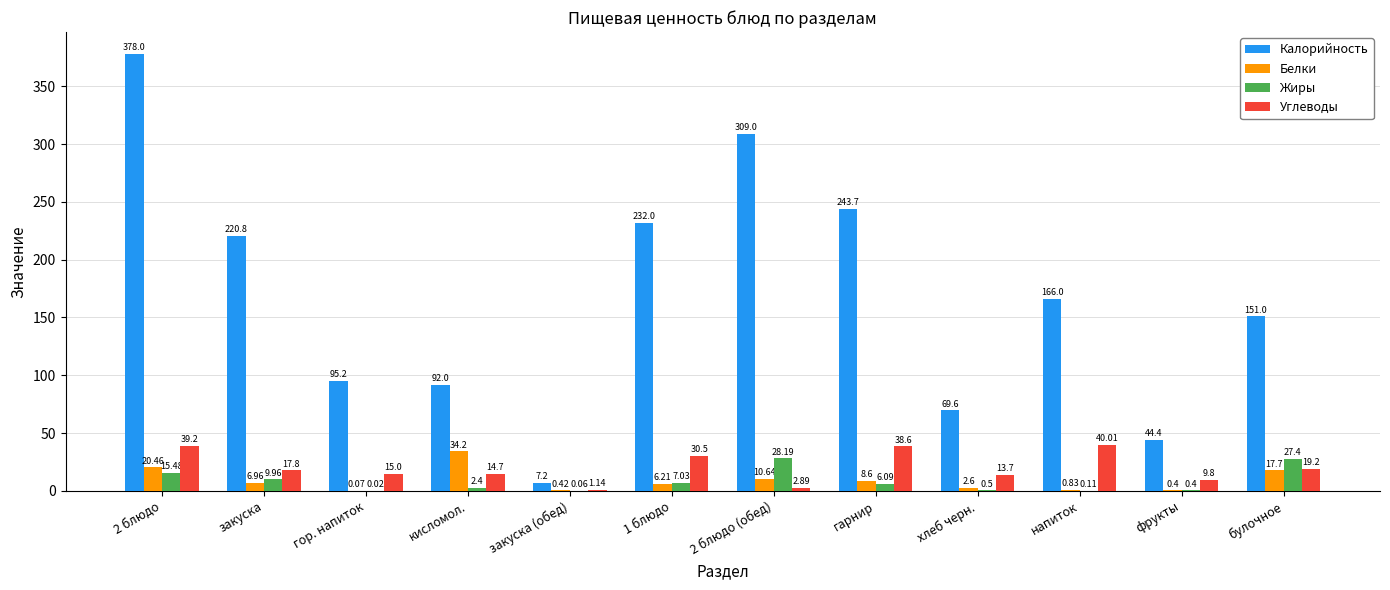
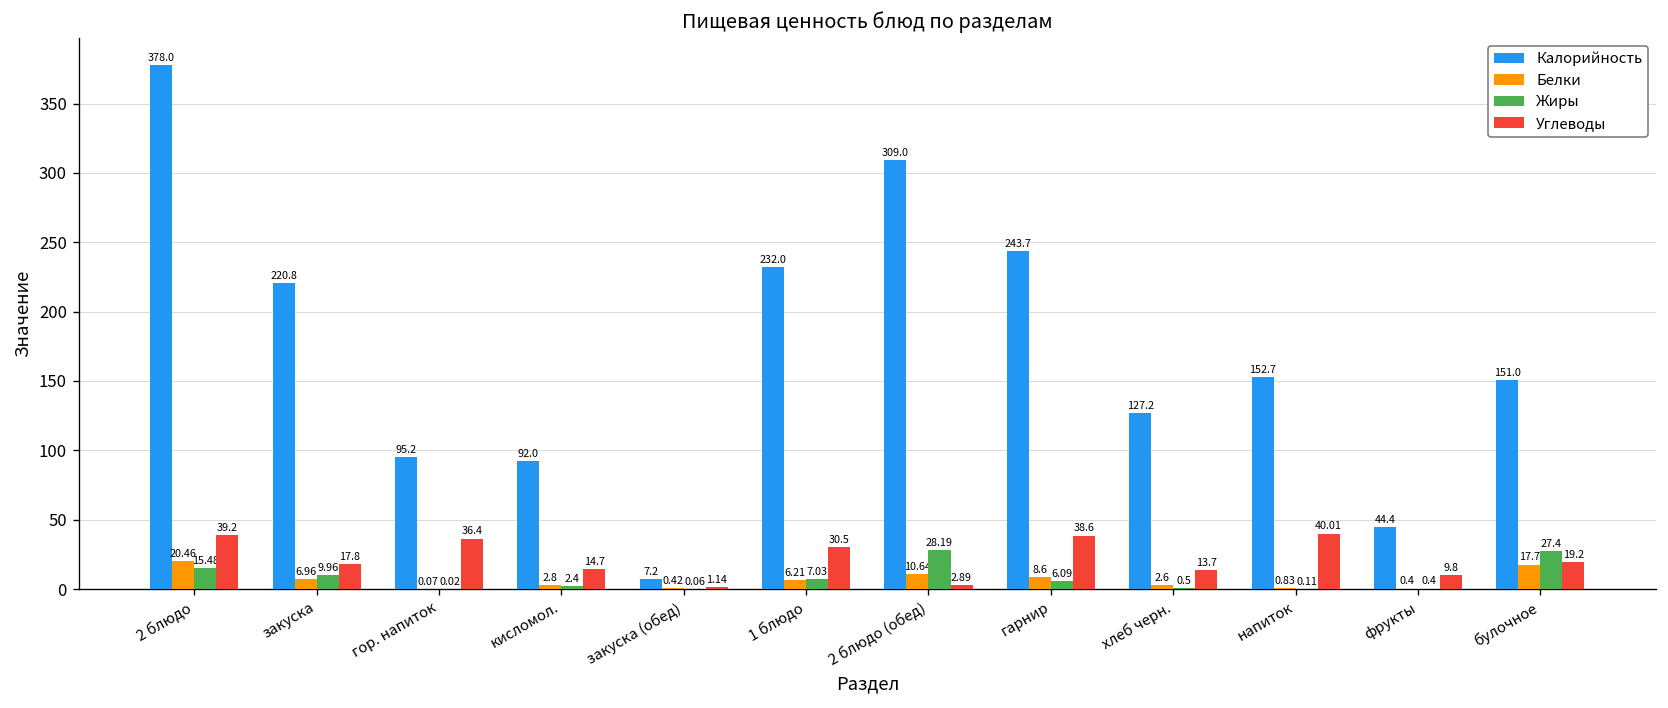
Углеводы, гор. напиток: 15.0 -> 36.4
Белки, кисломол.: 34.2 -> 2.8
Калорийность, хлеб черн.: 69.6 -> 127.2
Калорийность, напиток: 166.0 -> 152.7
